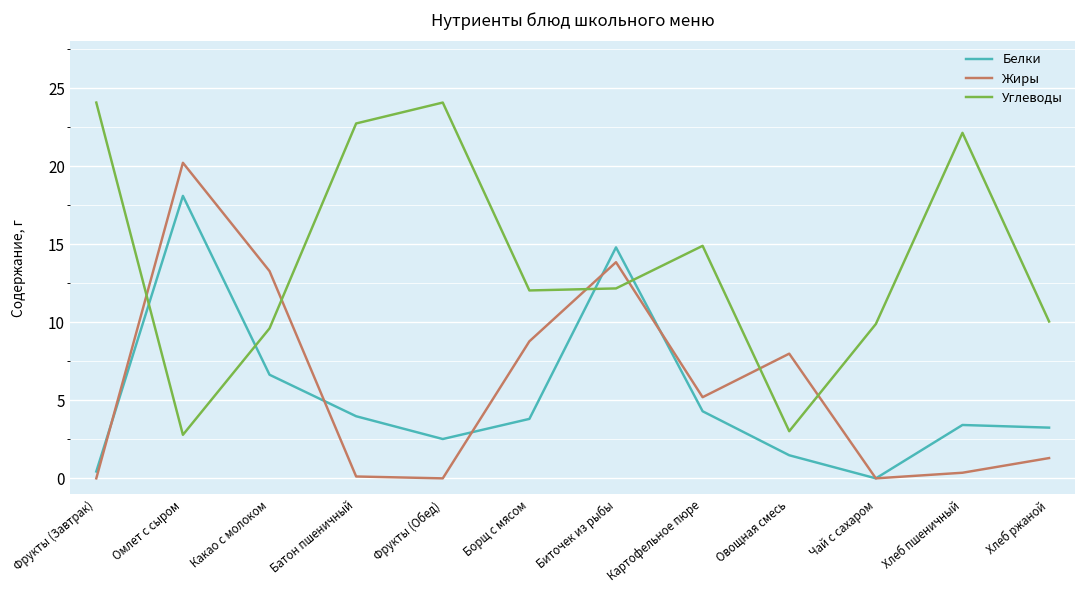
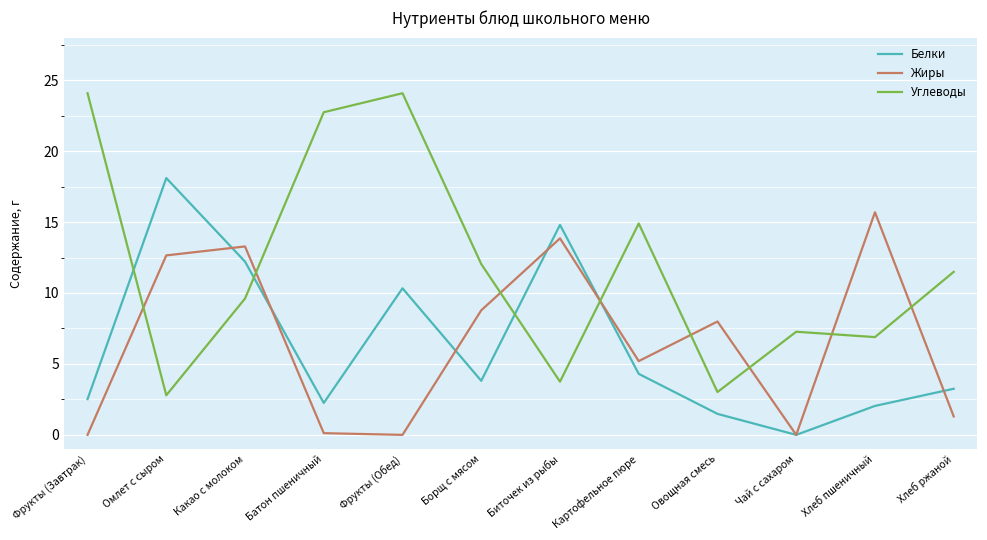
Белки, Фрукты (Завтрак): 0.4 -> 2.5
Жиры, Омлет с сыром: 20.2 -> 12.7
Белки, Какао с молоком: 6.6 -> 12.2
Белки, Батон пшеничный: 4.0 -> 2.3
Белки, Фрукты (Обед): 2.5 -> 10.3
Углеводы, Биточек из рыбы: 12.2 -> 3.8
Углеводы, Чай с сахаром: 9.9 -> 7.3
Белки, Хлеб пшеничный: 3.4 -> 2.0
Жиры, Хлеб пшеничный: 0.4 -> 15.7
Углеводы, Хлеб пшеничный: 22.1 -> 6.9
Углеводы, Хлеб ржаной: 10.1 -> 11.5
